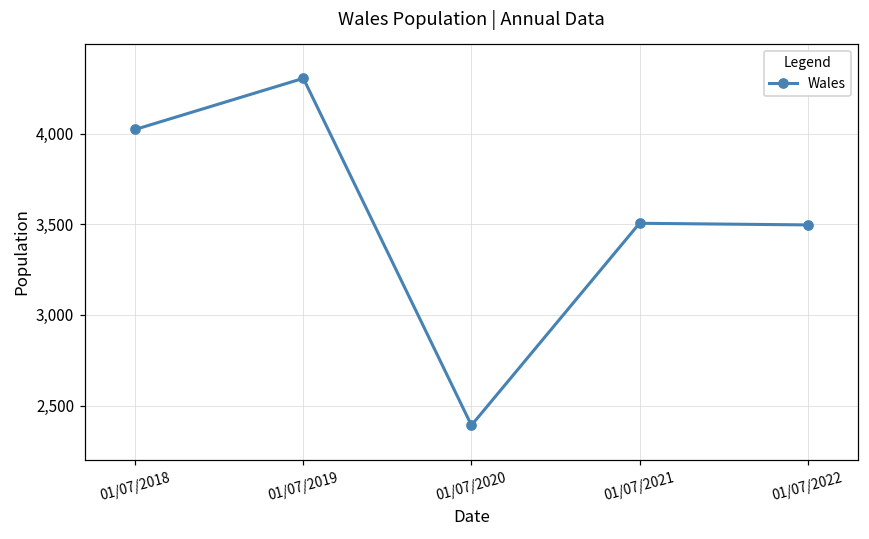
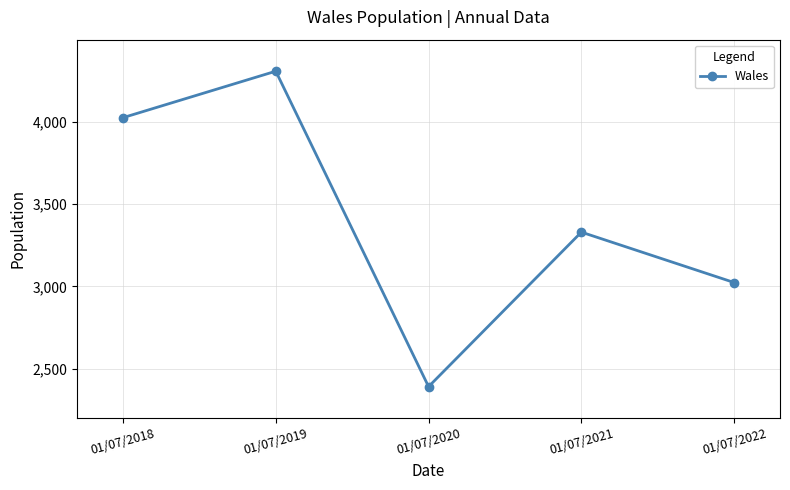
01/07/2021: 3,510 -> 3,330
01/07/2022: 3,500 -> 3,020
